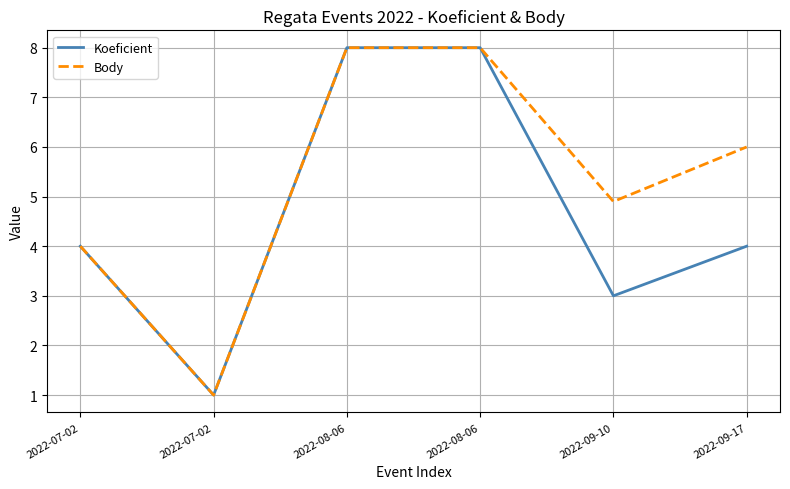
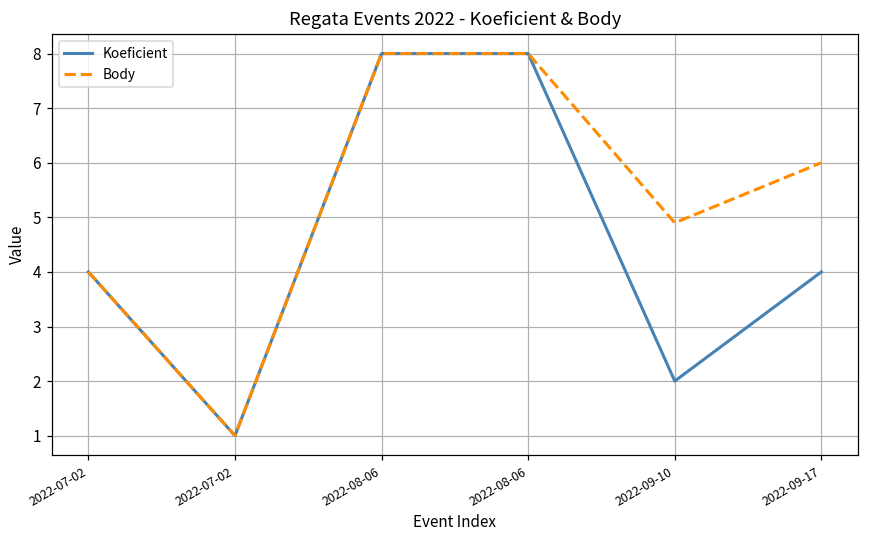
Koeficient, 2022-09-10: 3 -> 2
